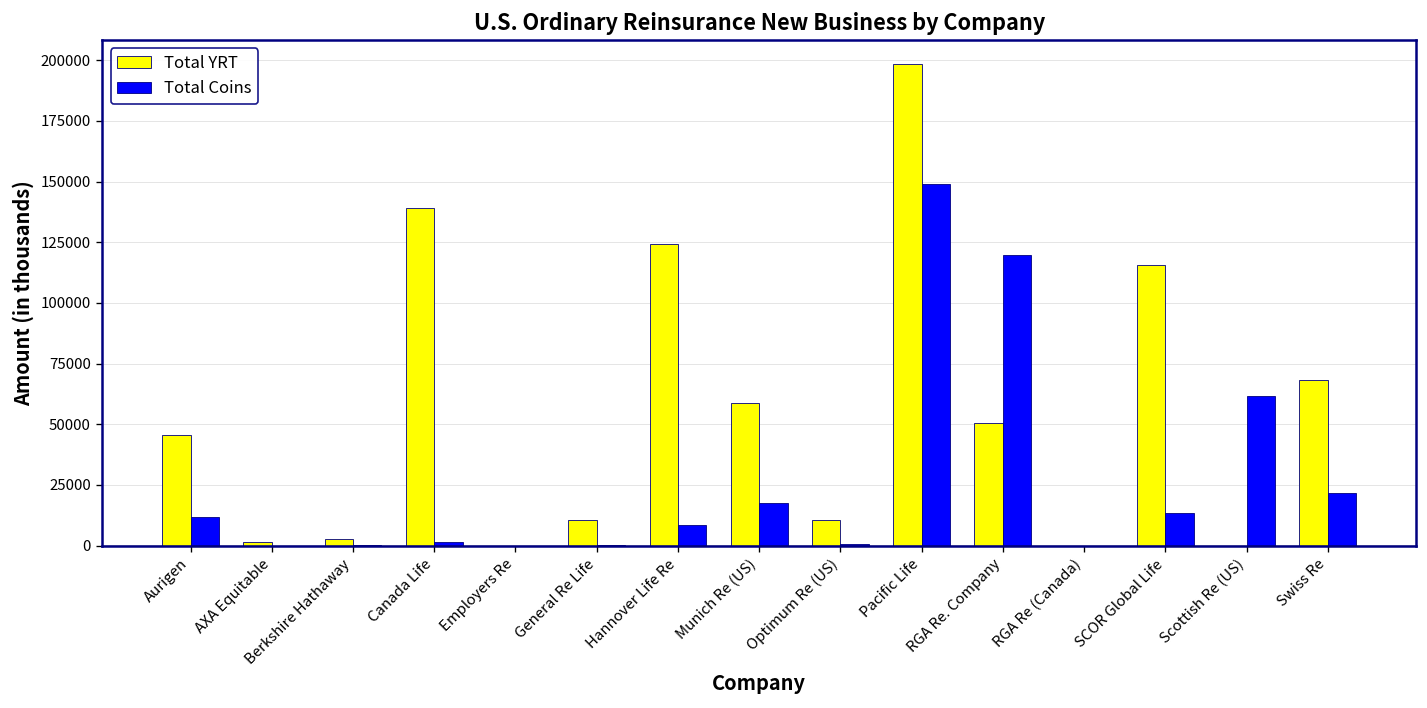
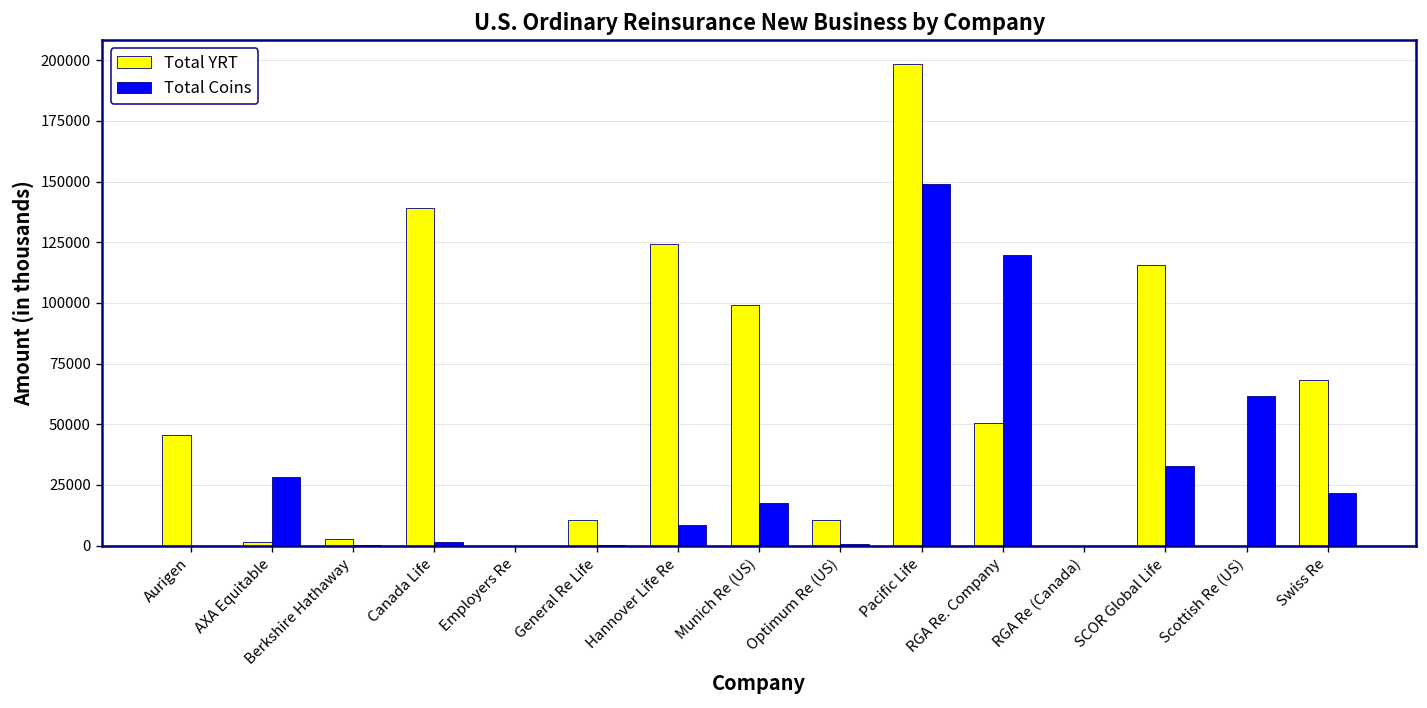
Total Coins, Aurigen: 12000 -> 0
Total Coins, AXA Equitable: 0 -> 28000
Total YRT, Munich Re (US): 59000 -> 99000
Total Coins, SCOR Global Life: 14000 -> 33000
